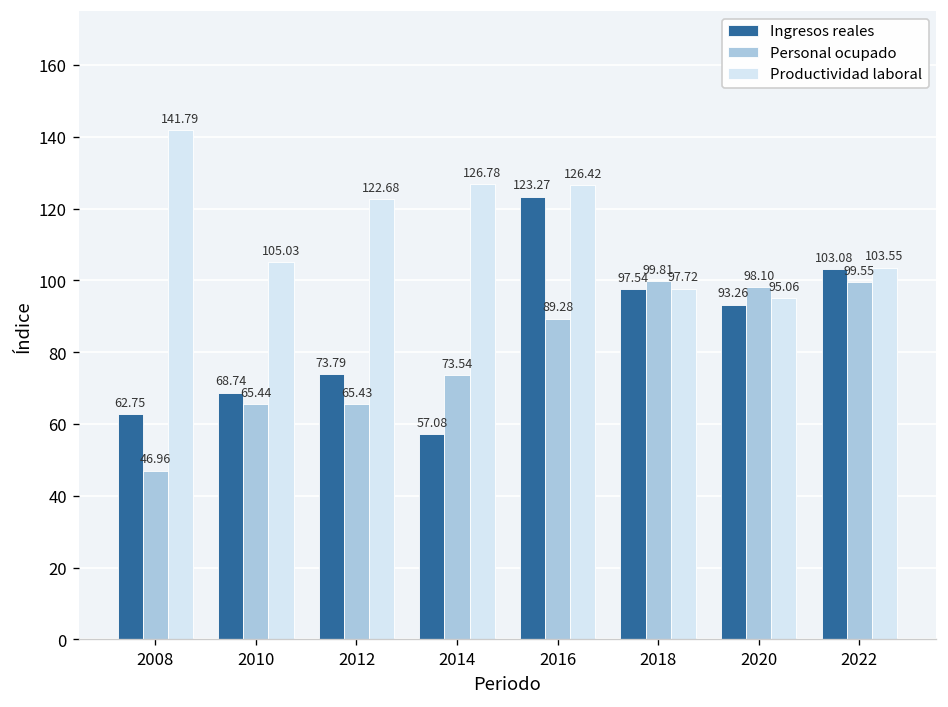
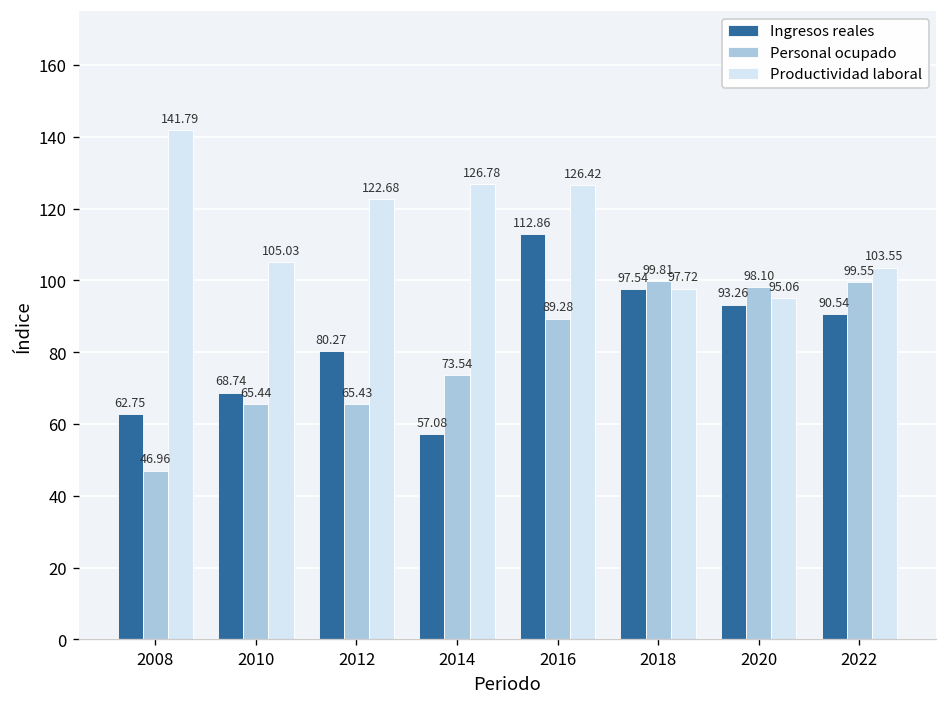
Ingresos reales, 2012: 73.79 -> 80.27
Ingresos reales, 2016: 123.27 -> 112.86
Ingresos reales, 2022: 103.08 -> 90.54
